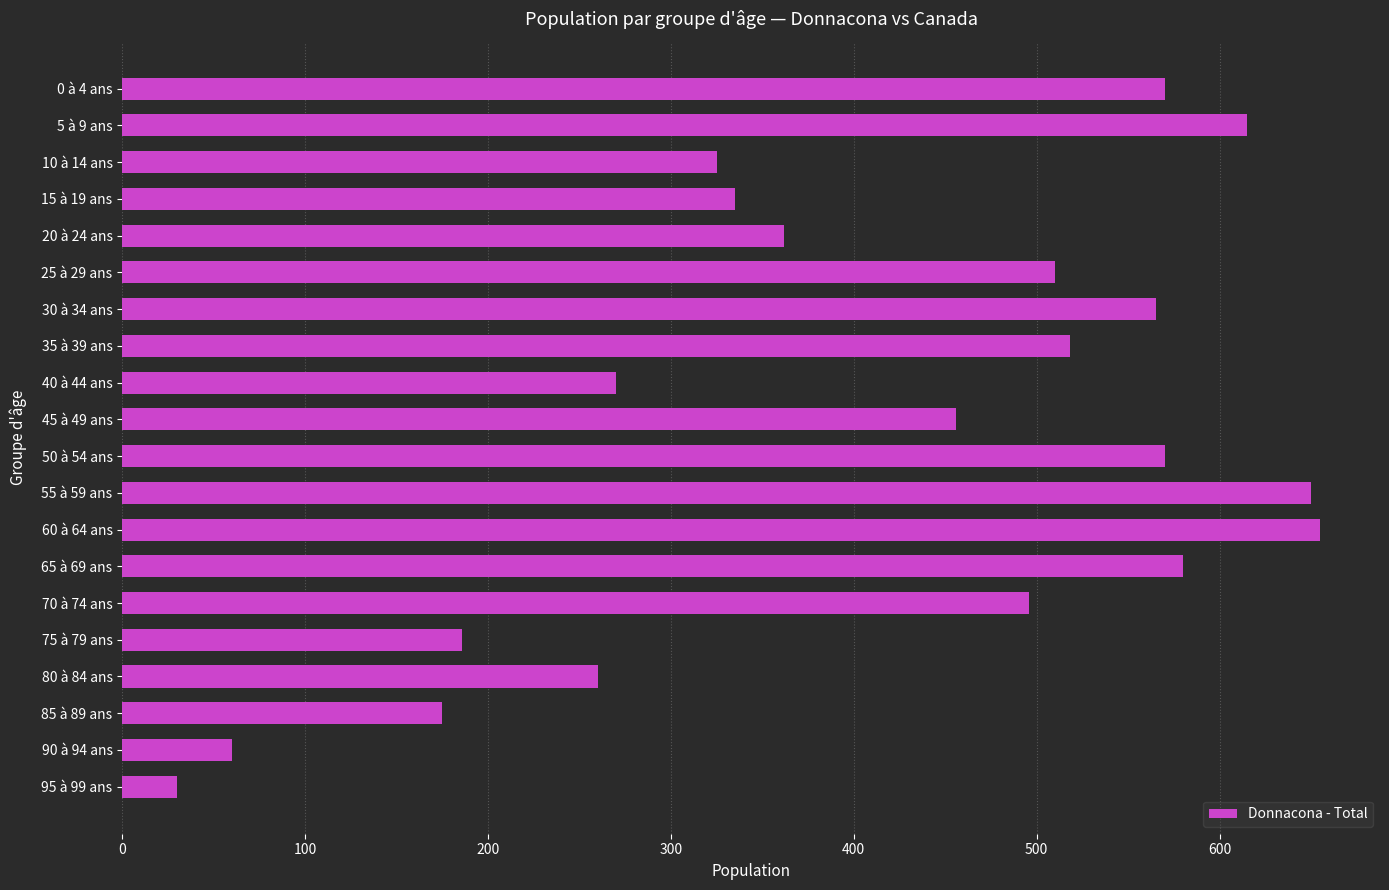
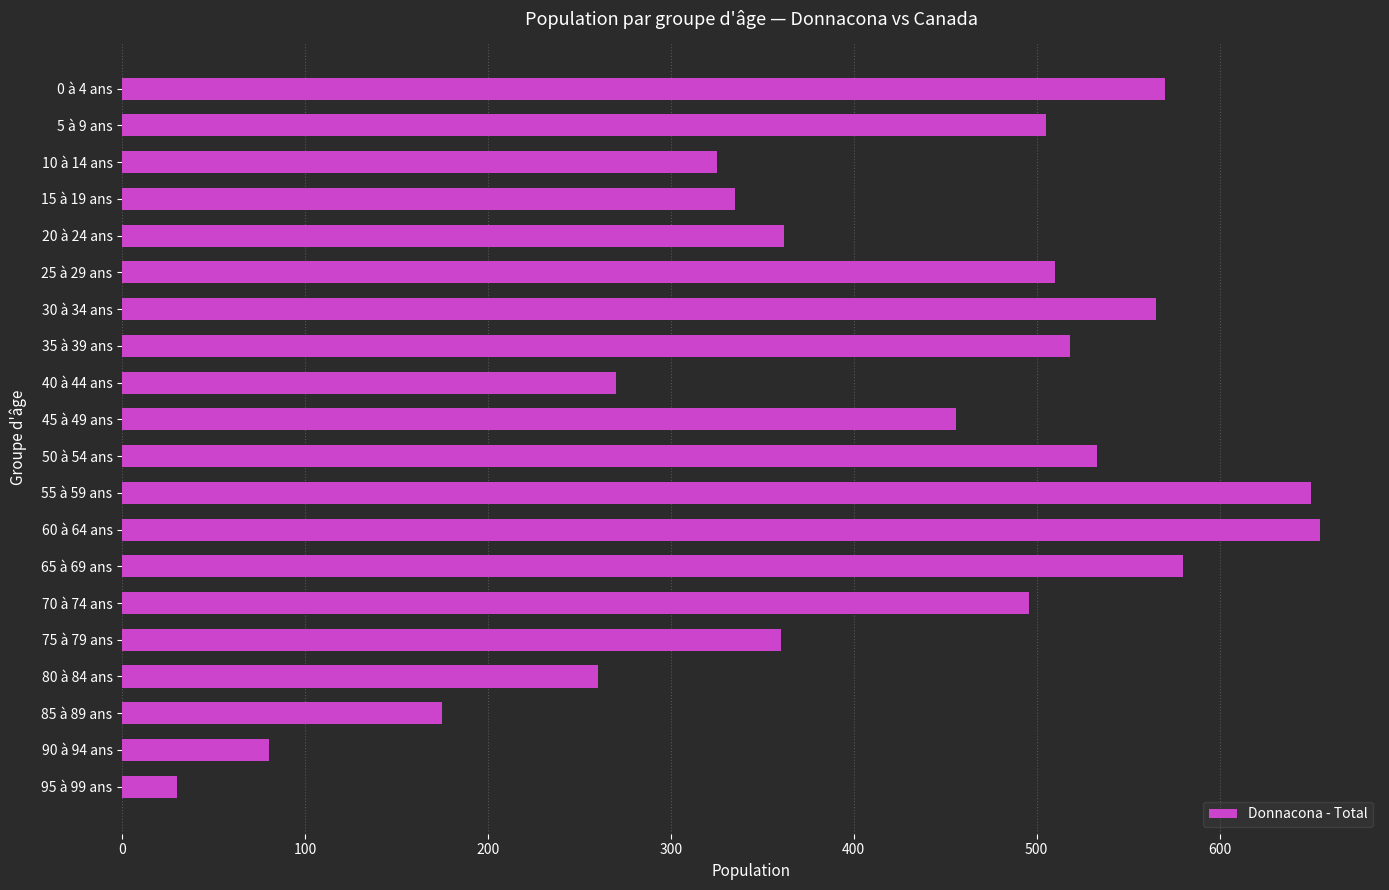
5 à 9 ans: 615 -> 505
50 à 54 ans: 570 -> 533
75 à 79 ans: 186 -> 360
90 à 94 ans: 60 -> 80
